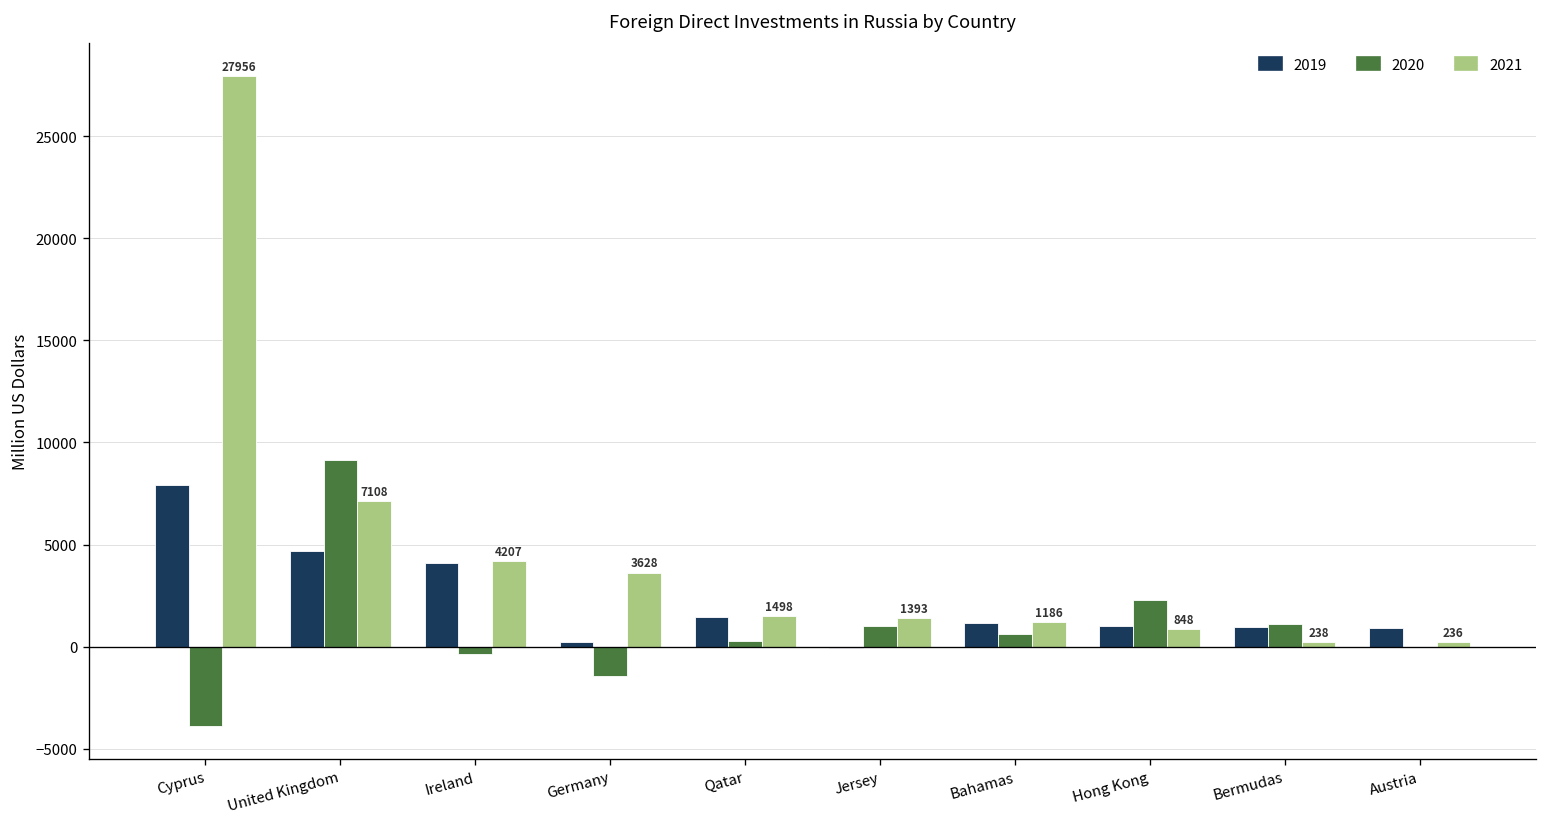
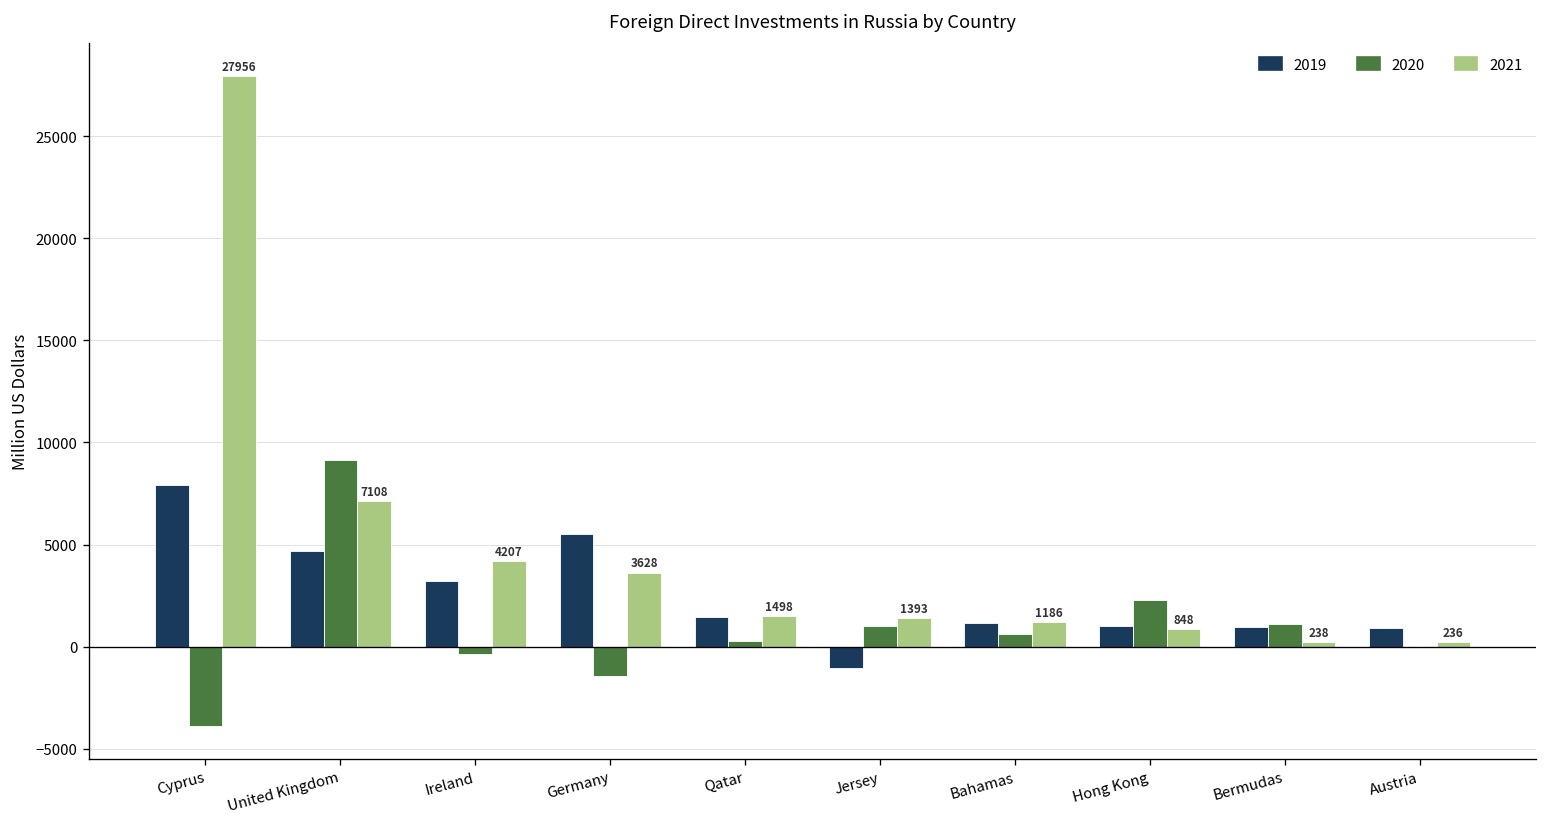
2019, Ireland: 4100 -> 3200
2019, Germany: 200 -> 5500
2019, Jersey: -100 -> -1100
